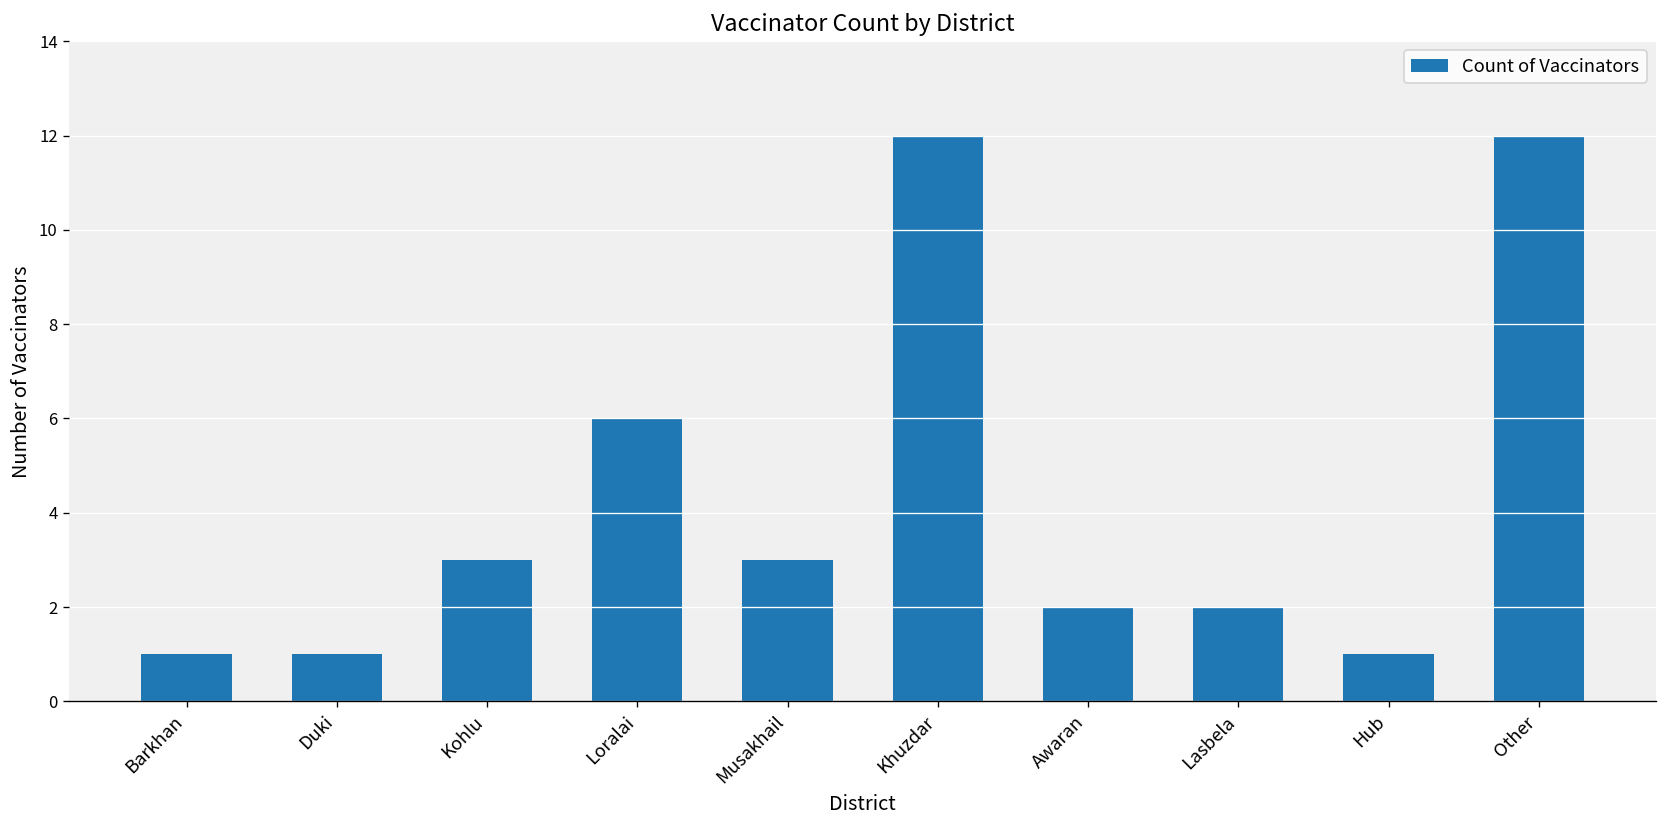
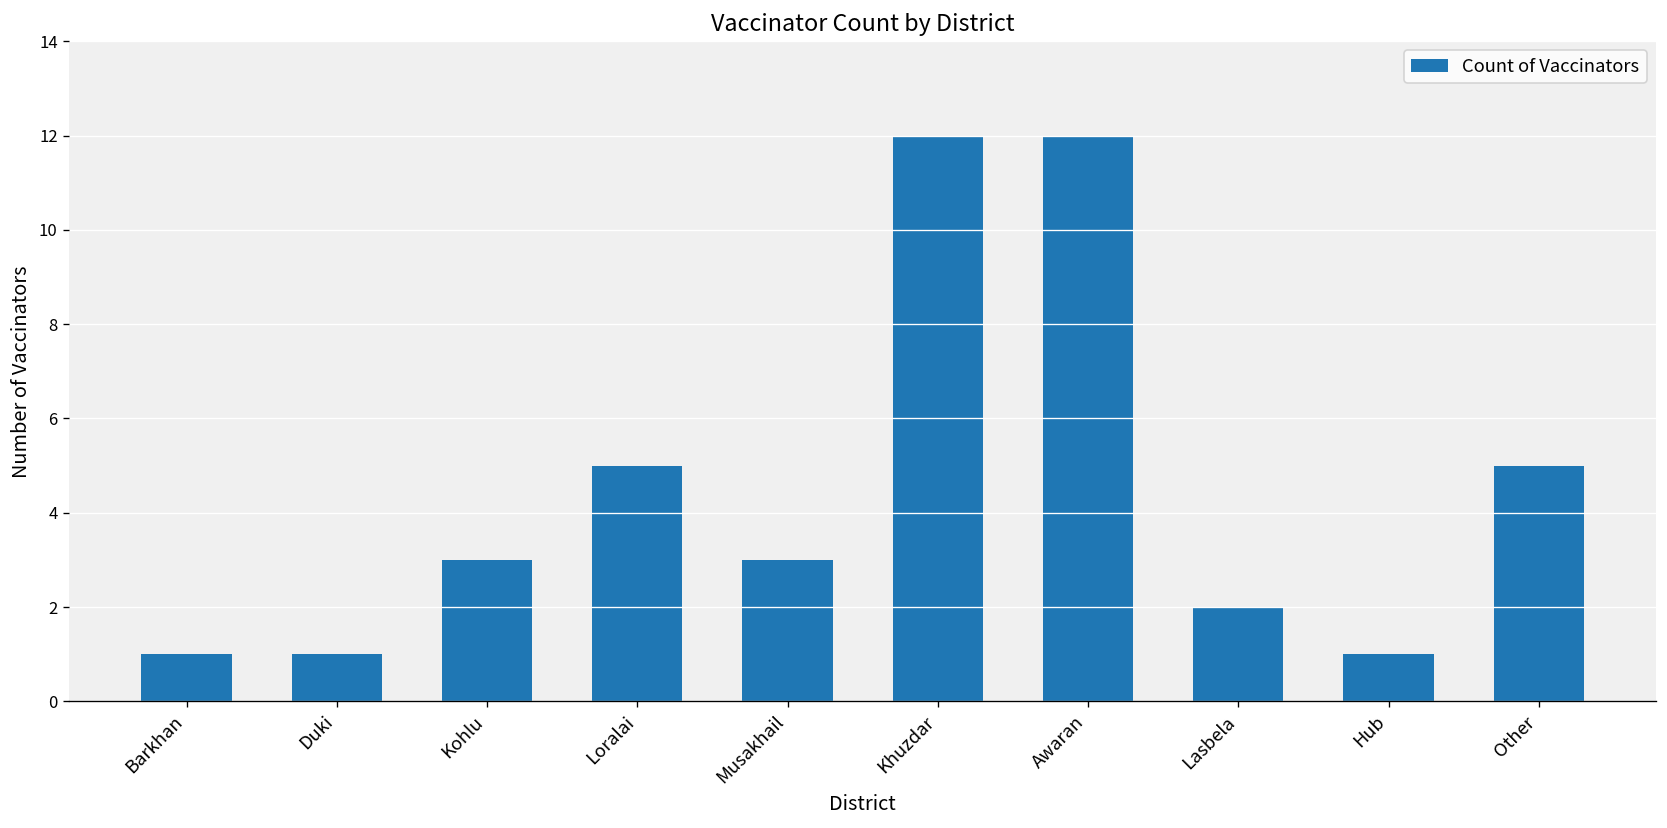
Loralai: 6 -> 5
Awaran: 2 -> 12
Other: 12 -> 5
